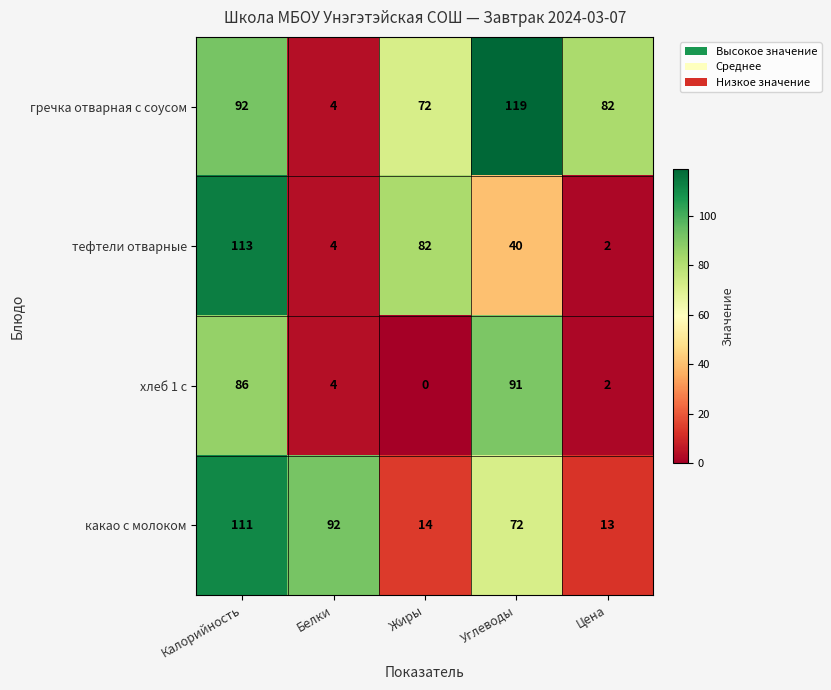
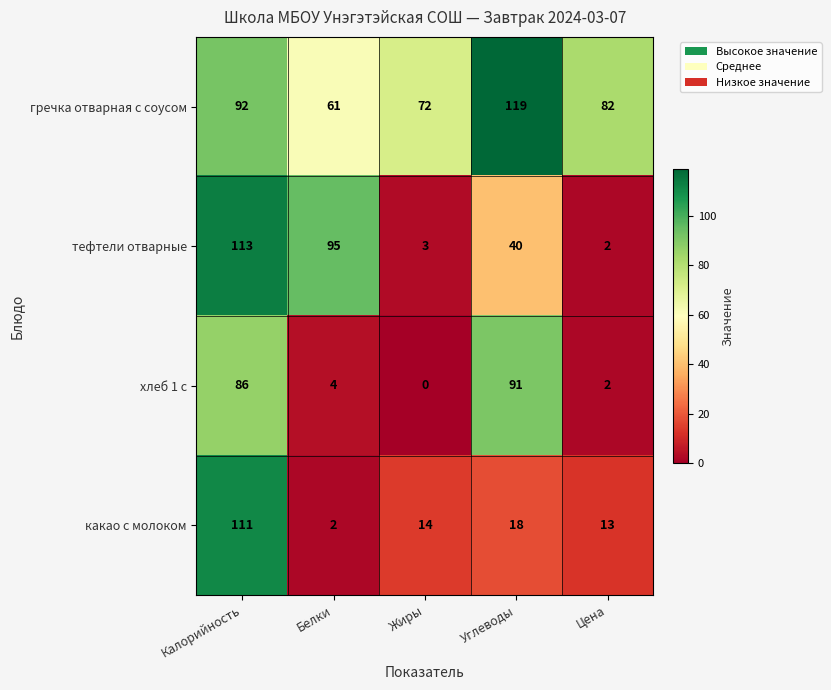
гречка отварная с соусом, Белки: 4 -> 61
тефтели отварные, Белки: 4 -> 95
тефтели отварные, Жиры: 82 -> 3
какао с молоком, Белки: 92 -> 2
какао с молоком, Углеводы: 72 -> 18
